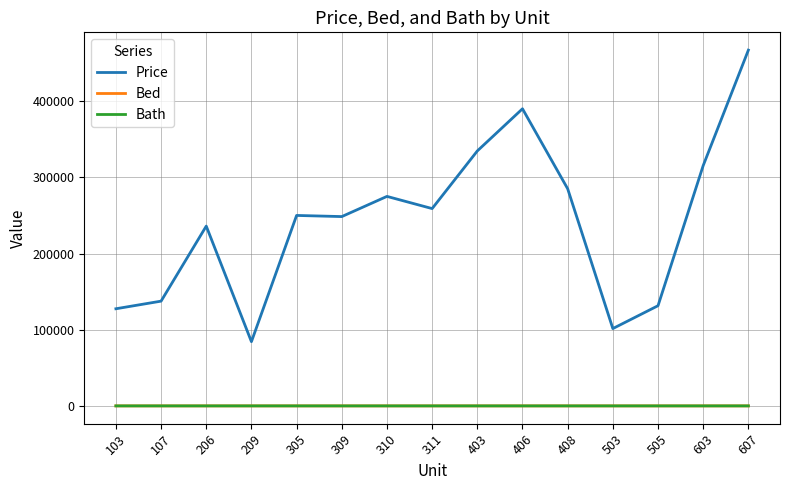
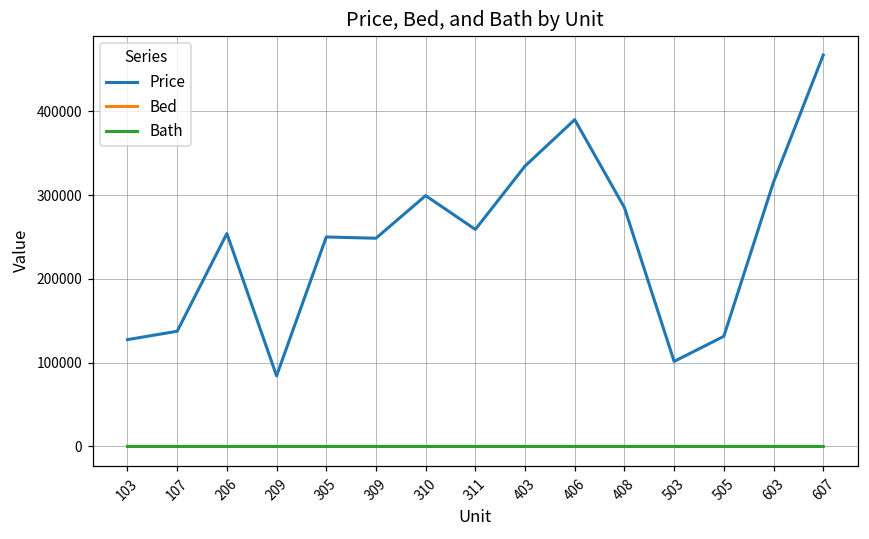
Price, 206: 240000 -> 250000
Price, 310: 280000 -> 300000
